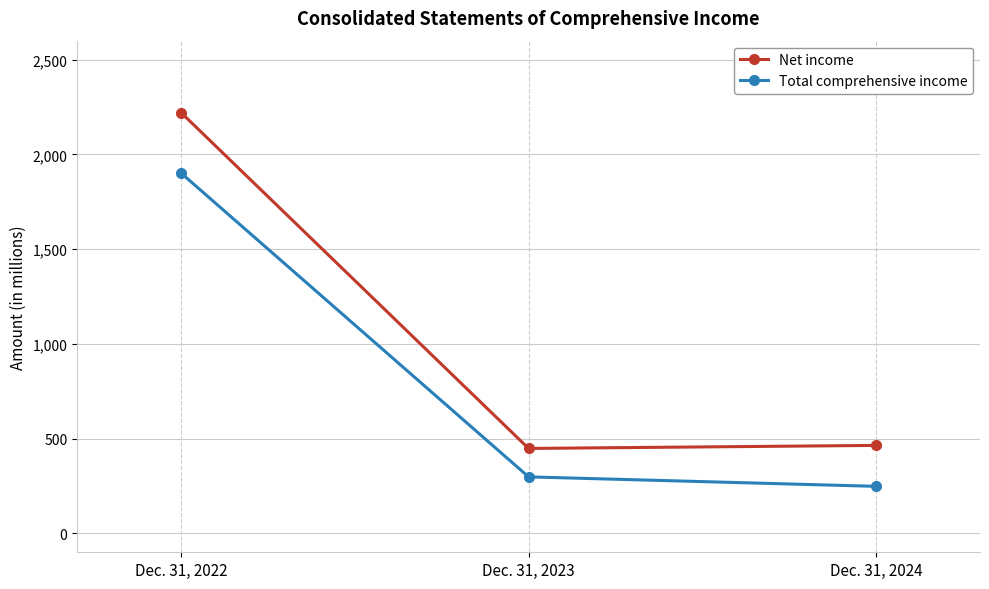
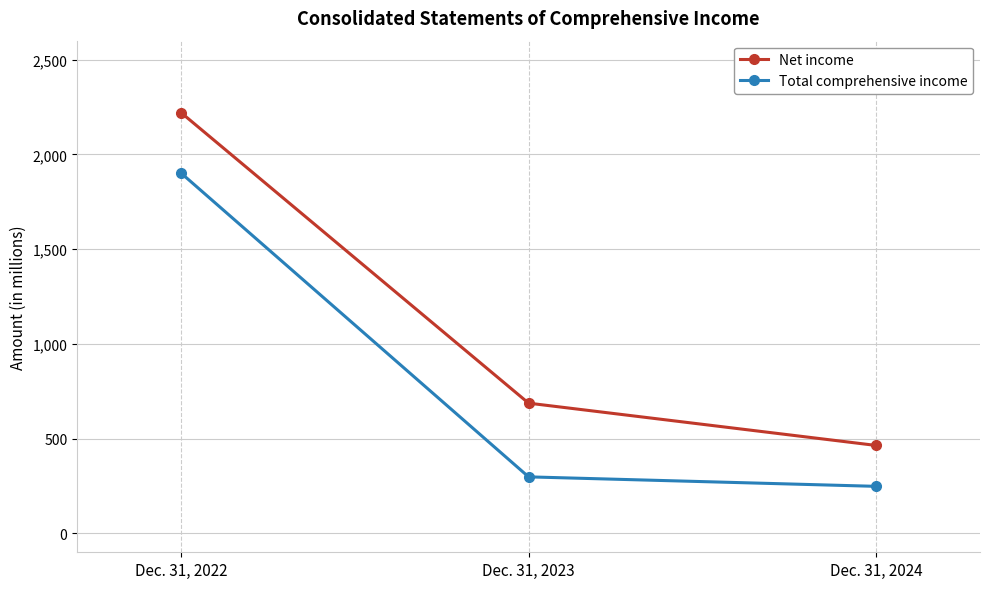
Net income, Dec. 31, 2023: 450 -> 690
